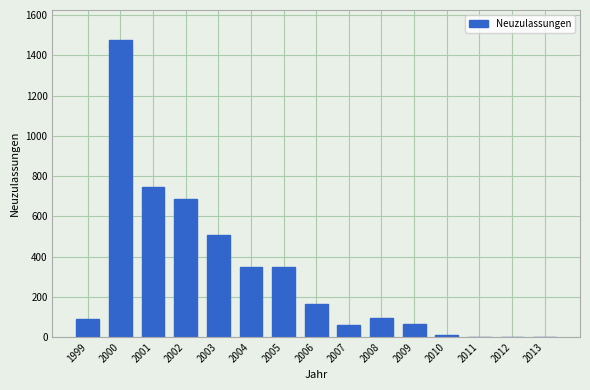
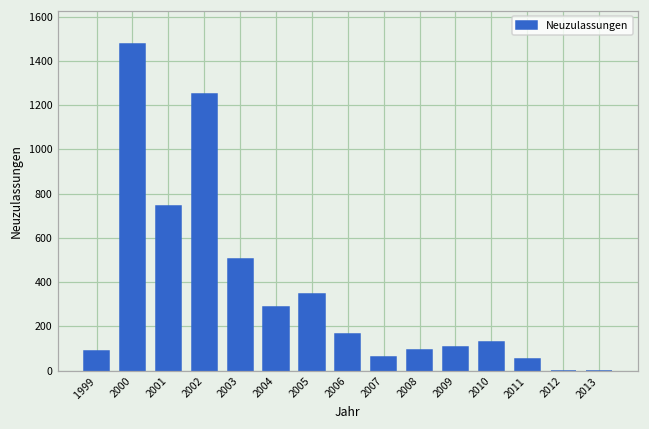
2002: 690 -> 1250
2004: 350 -> 290
2009: 60 -> 110
2010: 10 -> 130
2011: 0 -> 60
